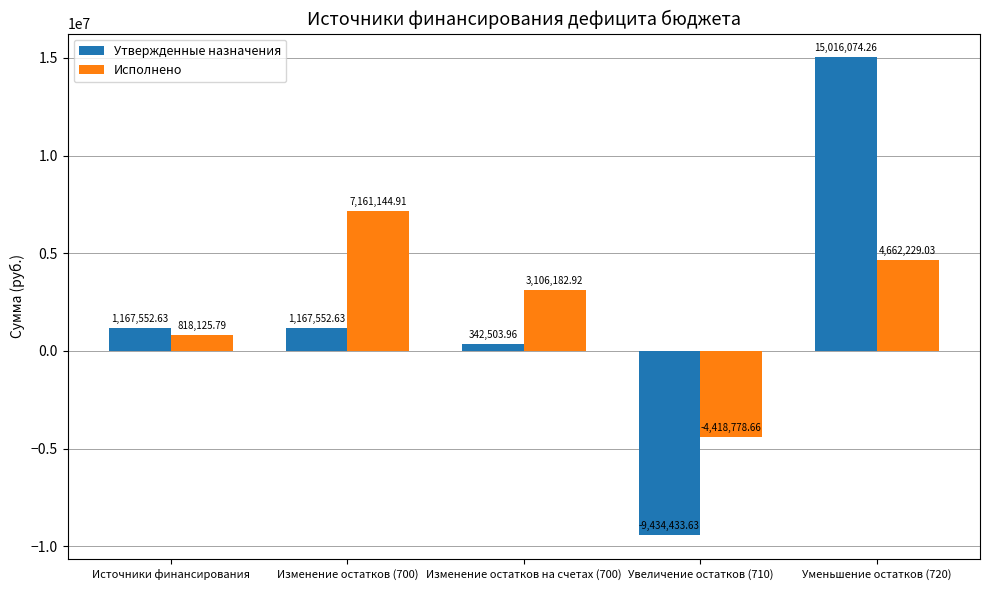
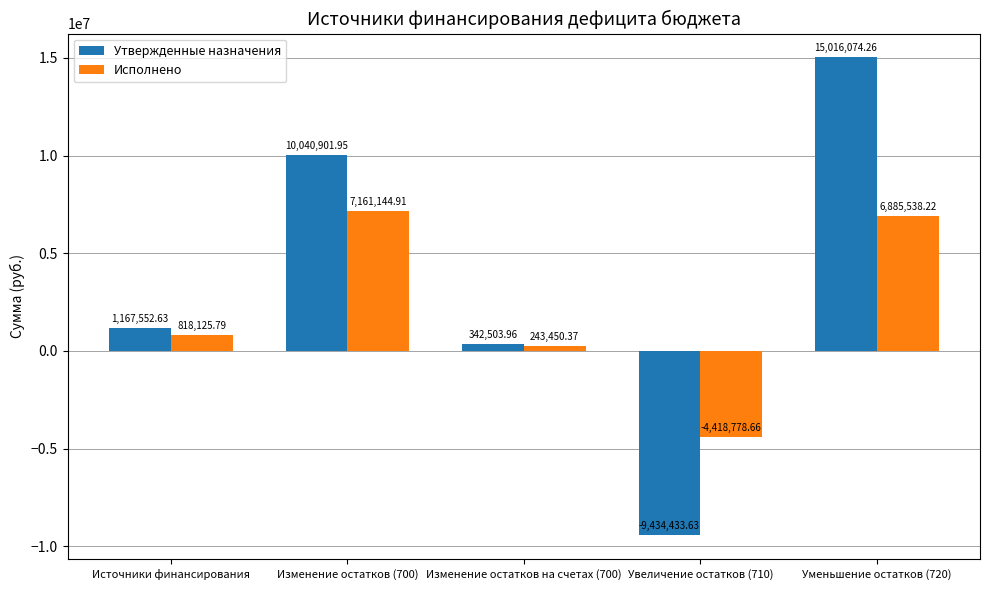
Утвержденные назначения, Изменение остатков (700): 1,167,552.63 -> 10,040,901.95
Исполнено, Изменение остатков на счетах (700): 3,106,182.92 -> 243,450.37
Исполнено, Уменьшение остатков (720): 4,662,229.03 -> 6,885,538.22
